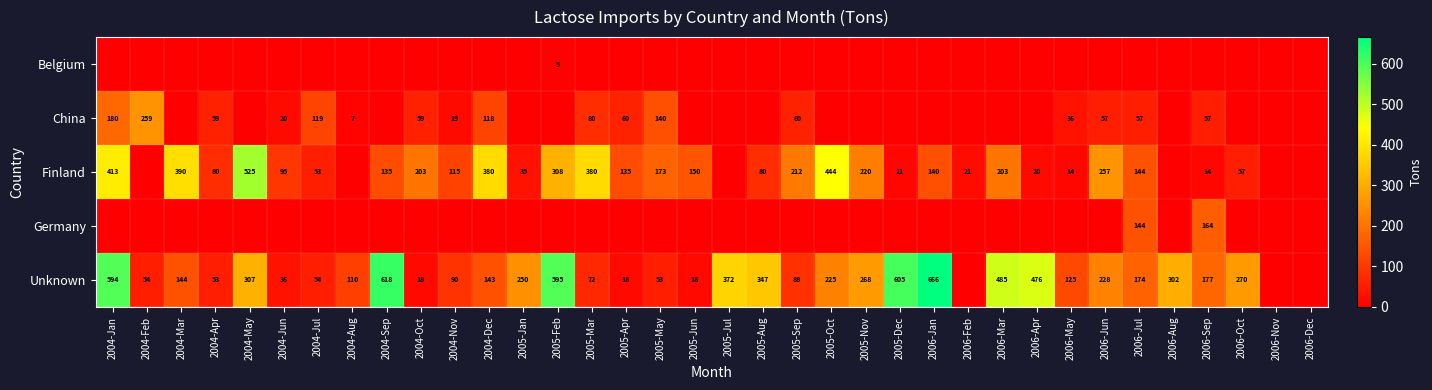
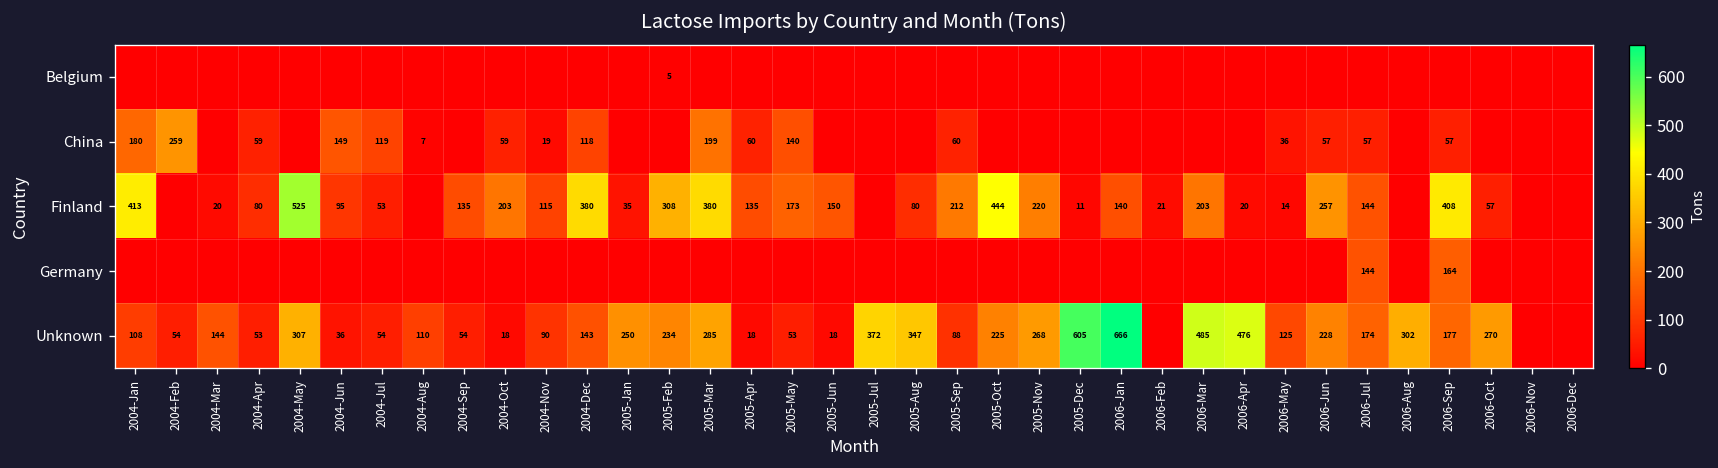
China, 2004-Jun: 20 -> 149
China, 2005-Mar: 80 -> 199
Finland, 2004-Mar: 390 -> 20
Finland, 2006-Sep: 14 -> 408
Unknown, 2004-Jan: 594 -> 108
Unknown, 2004-Sep: 618 -> 54
Unknown, 2005-Feb: 595 -> 234
Unknown, 2005-Mar: 72 -> 285
